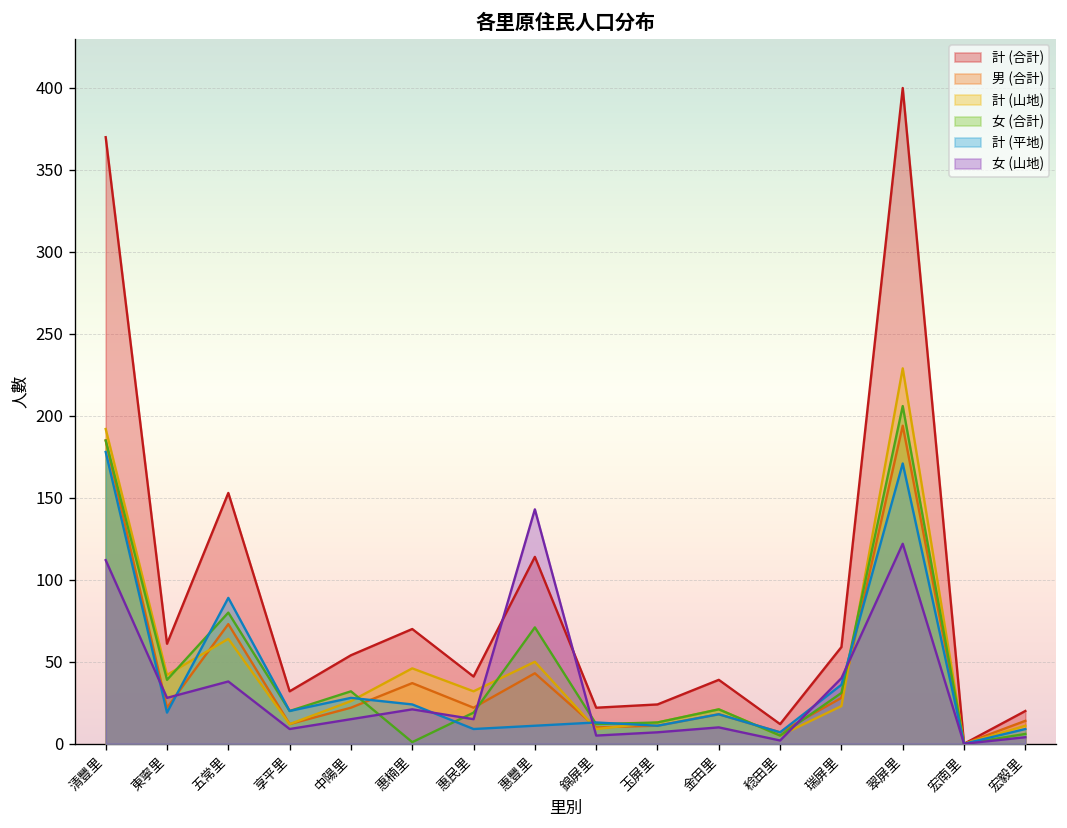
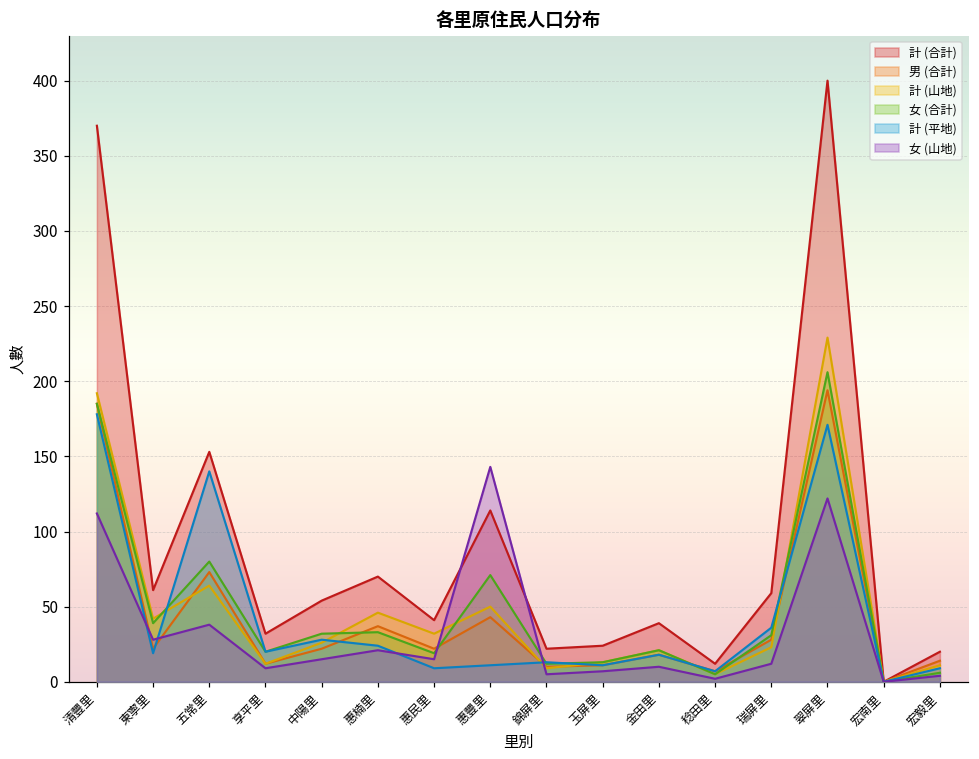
計 (平地), 五常里: 89 -> 140
女 (合計), 惠楠里: 1 -> 33
女 (山地), 瑞屏里: 40 -> 12
